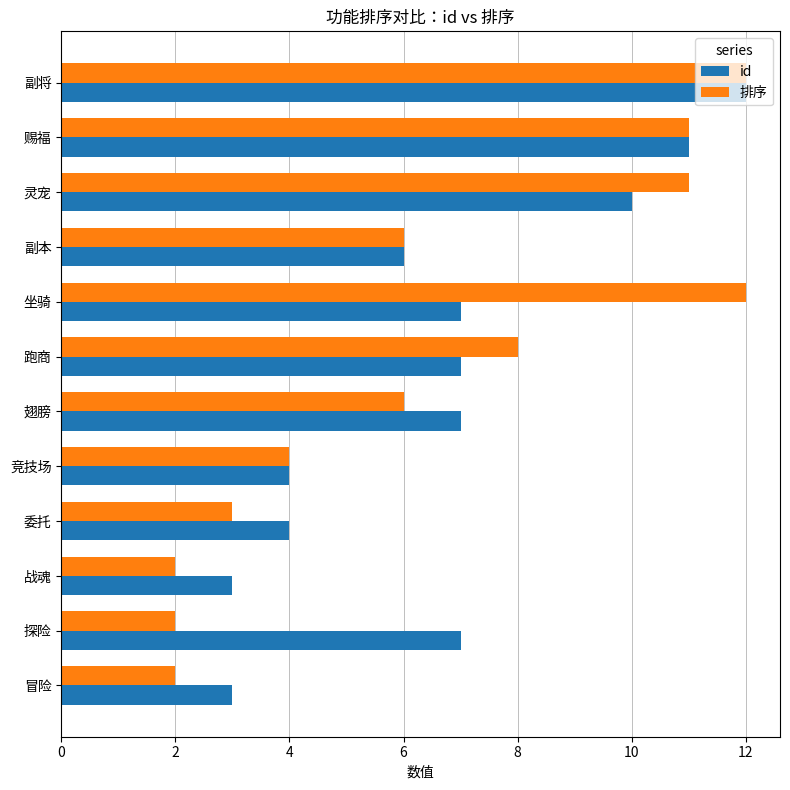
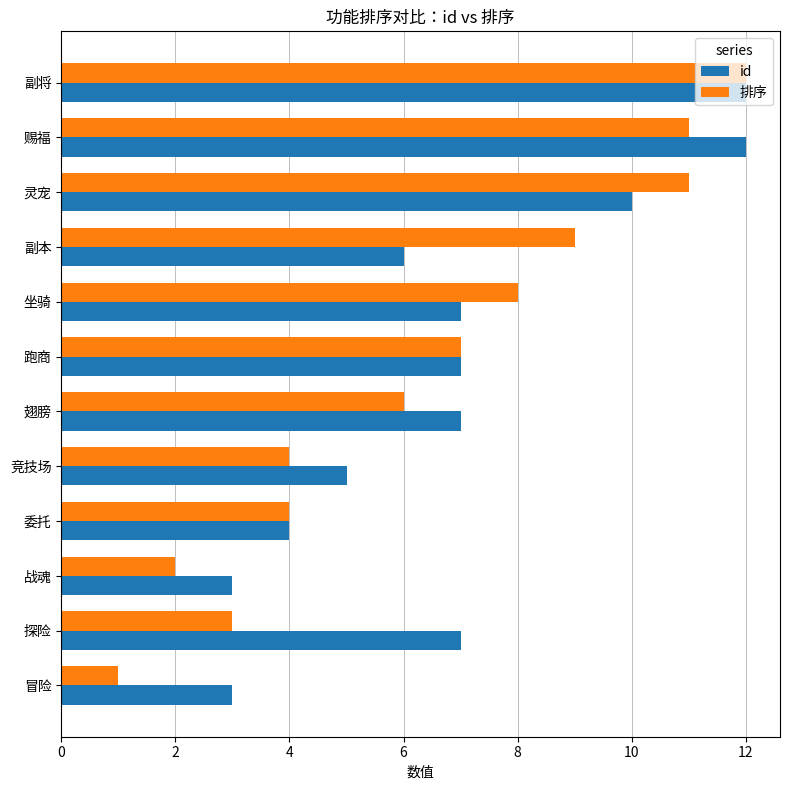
id, 赐福: 11 -> 12
排序, 副本: 6 -> 9
排序, 坐骑: 12 -> 8
排序, 跑商: 8 -> 7
id, 竞技场: 4 -> 5
排序, 委托: 3 -> 4
排序, 探险: 2 -> 3
排序, 冒险: 2 -> 1
